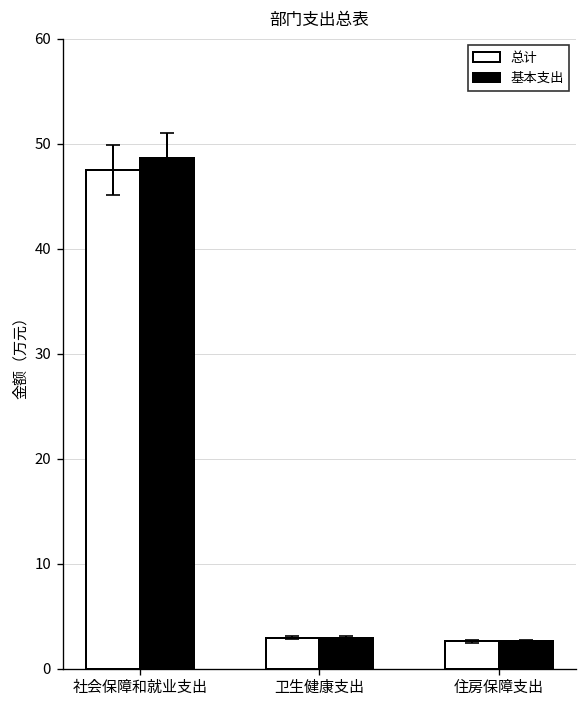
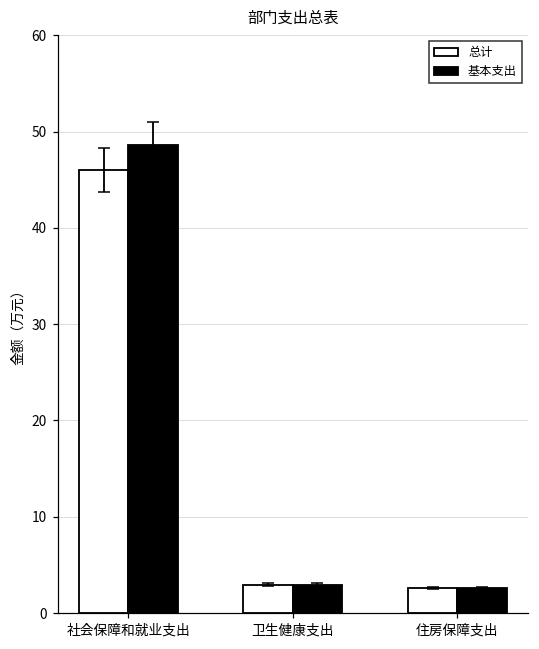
总计, 社会保障和就业支出: 47 -> 46
